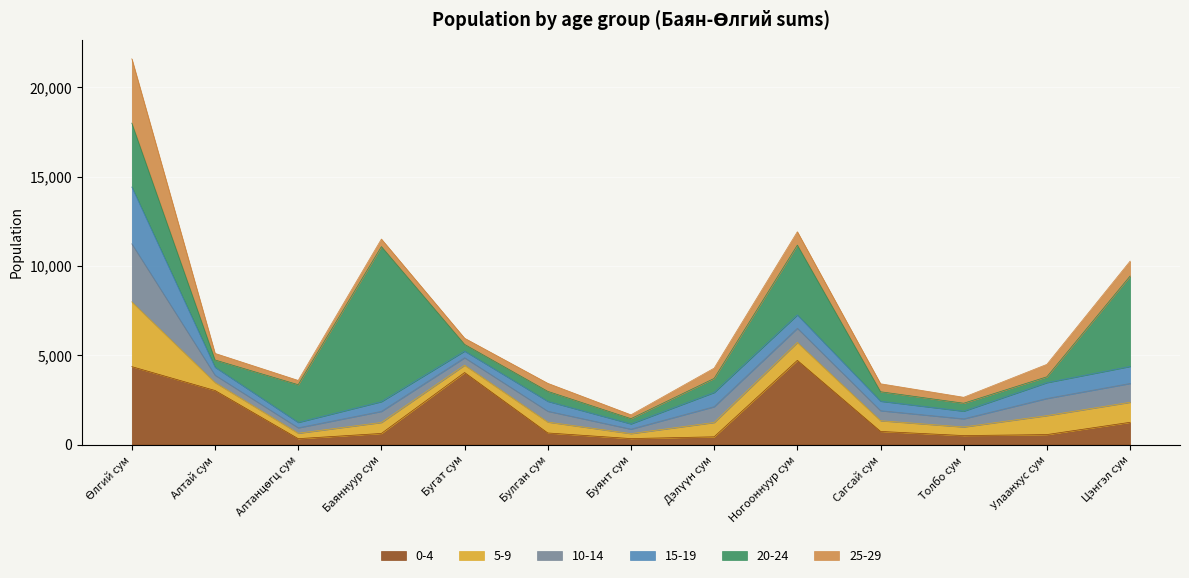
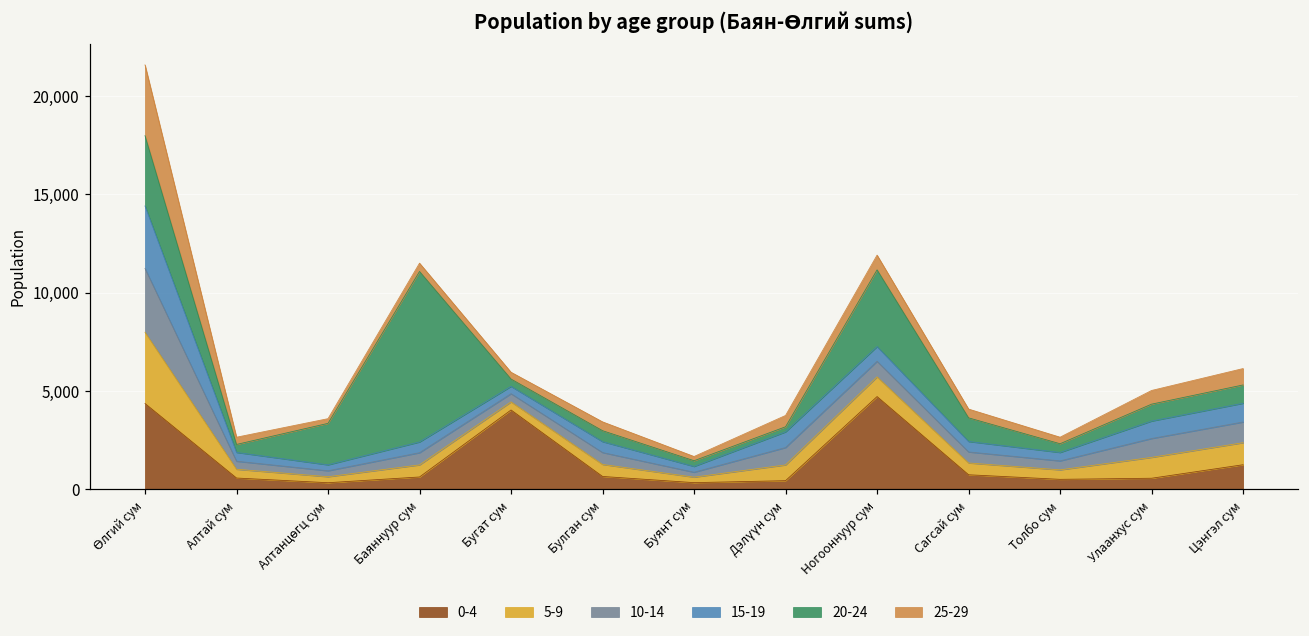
0-4, Алтай сум: 3,000 -> 600
20-24, Дэлүүн сум: 800 -> 300
20-24, Сагсай сум: 500 -> 1,200
20-24, Улаанхус сум: 300 -> 900
20-24, Цэнгэл сум: 5,100 -> 900
